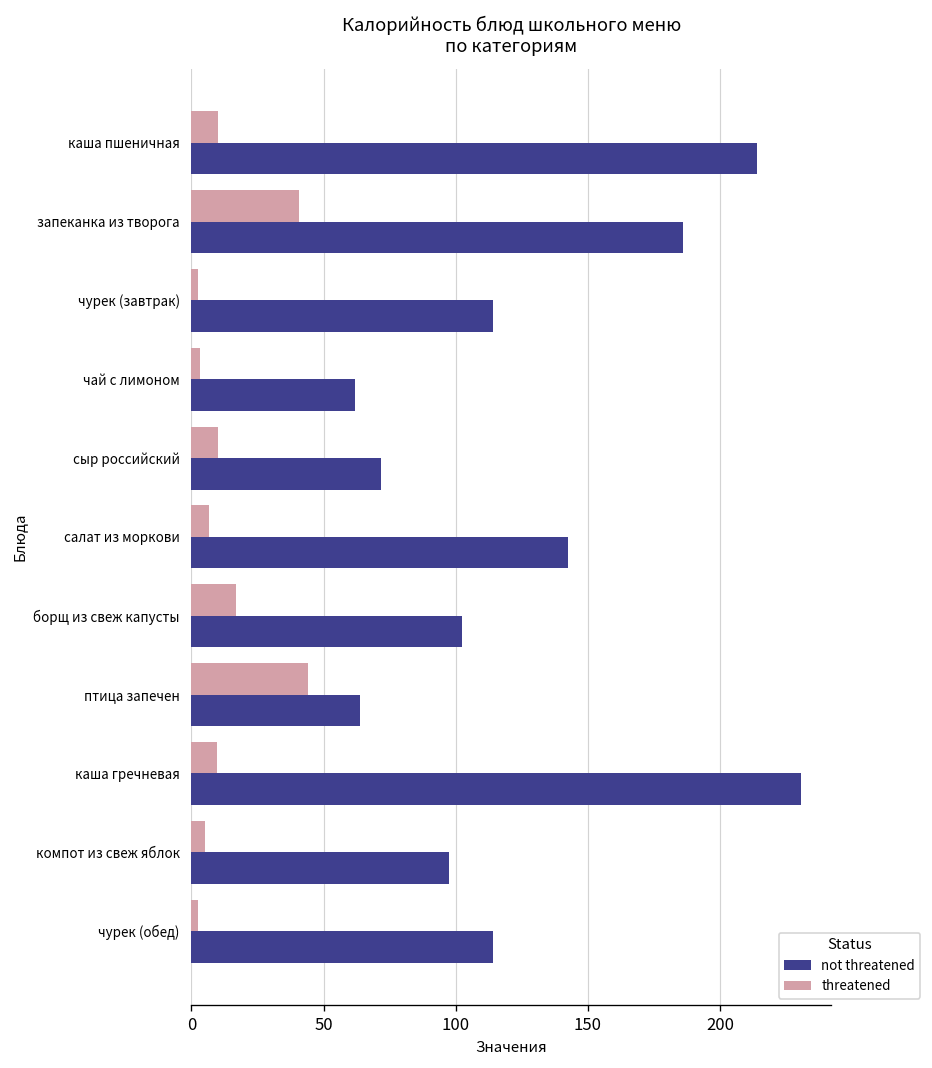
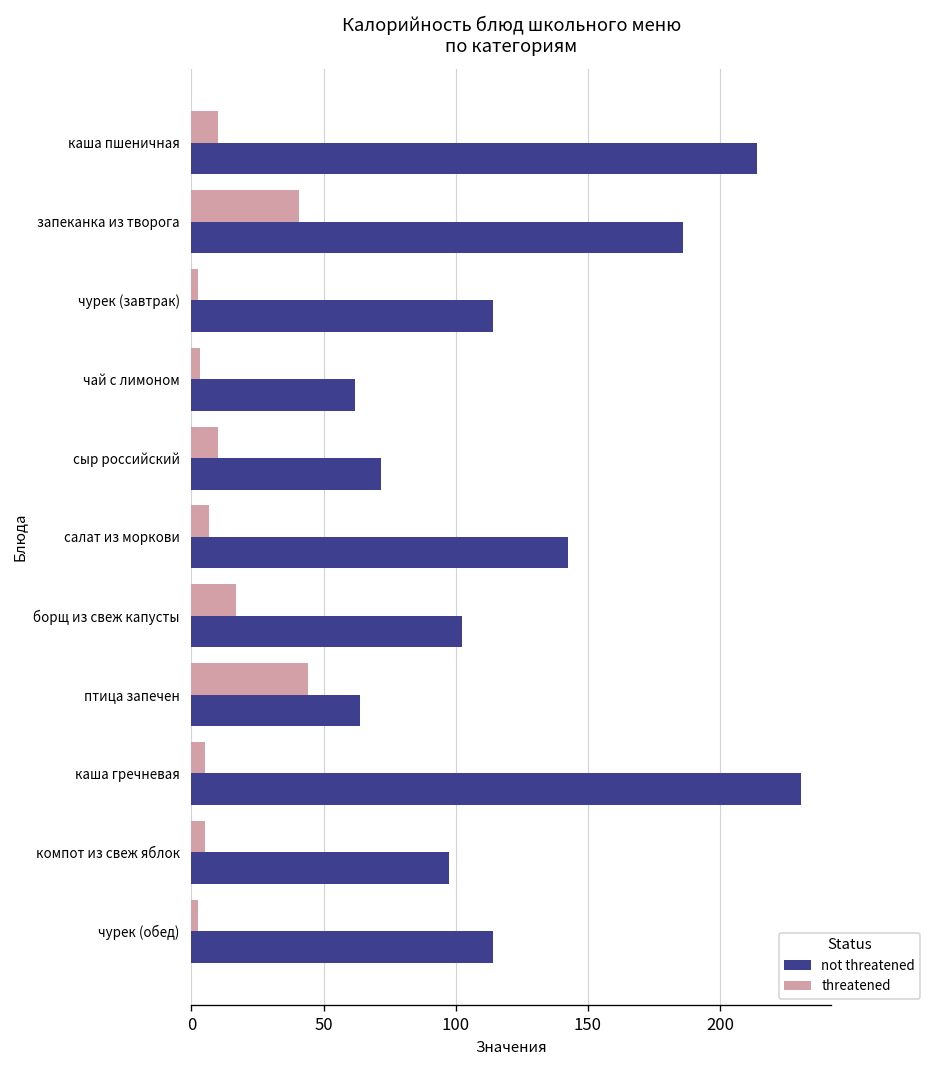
threatened, каша гречневая: 10 -> 5
